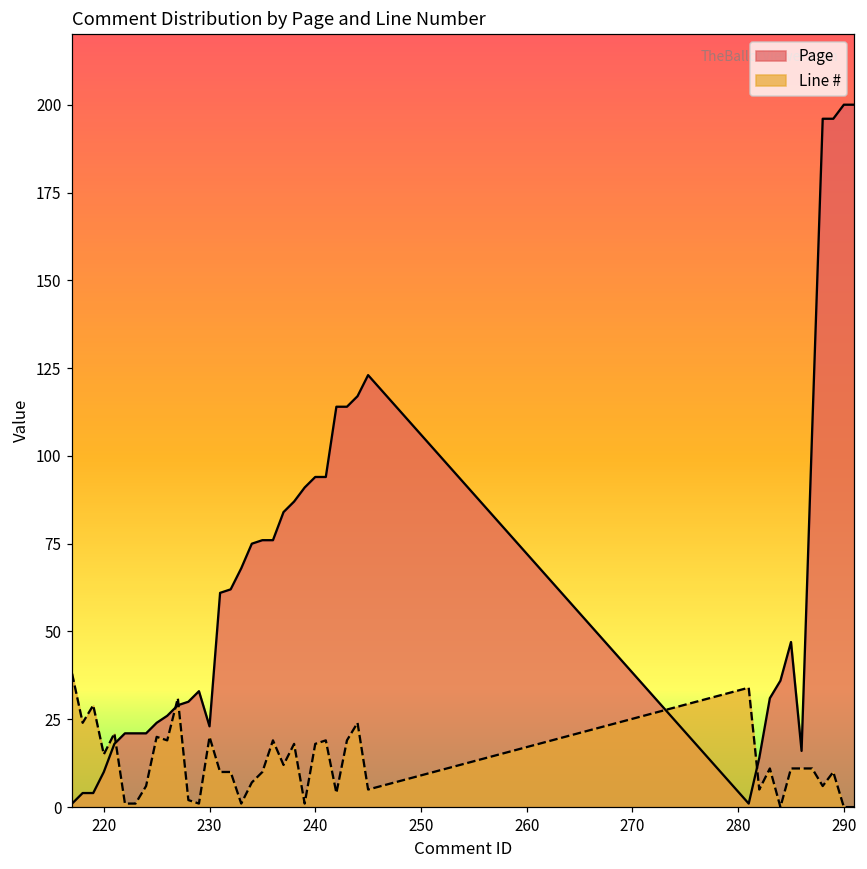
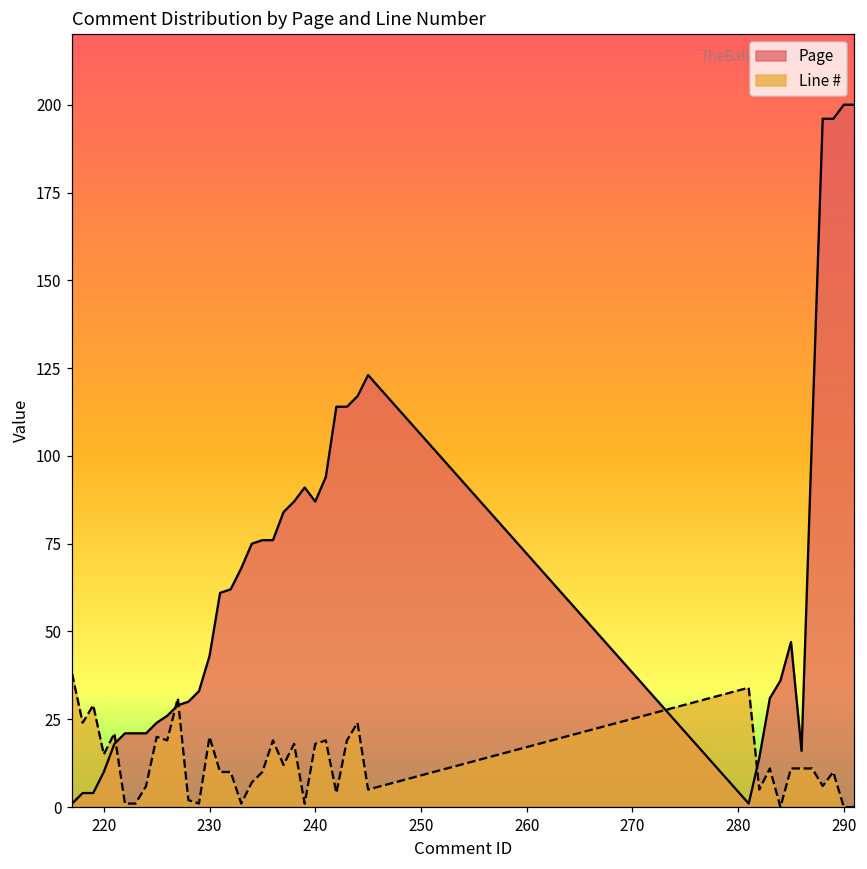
Page, 230: 23 -> 43
Page, 240: 94 -> 87
